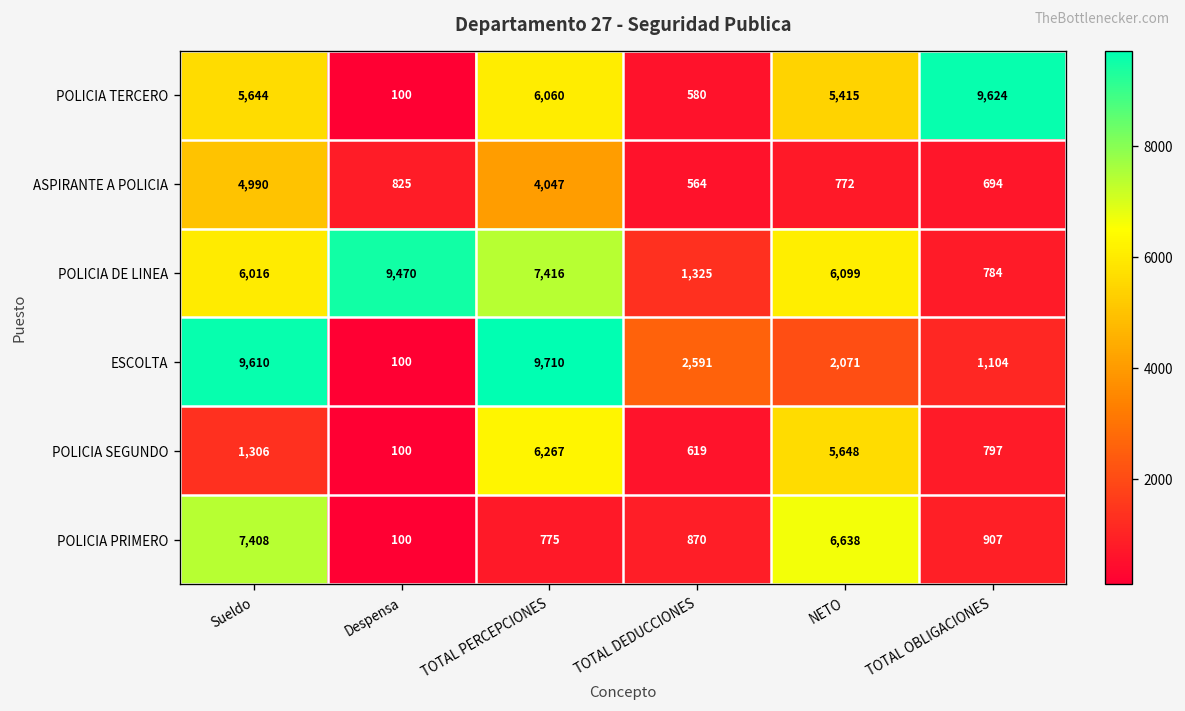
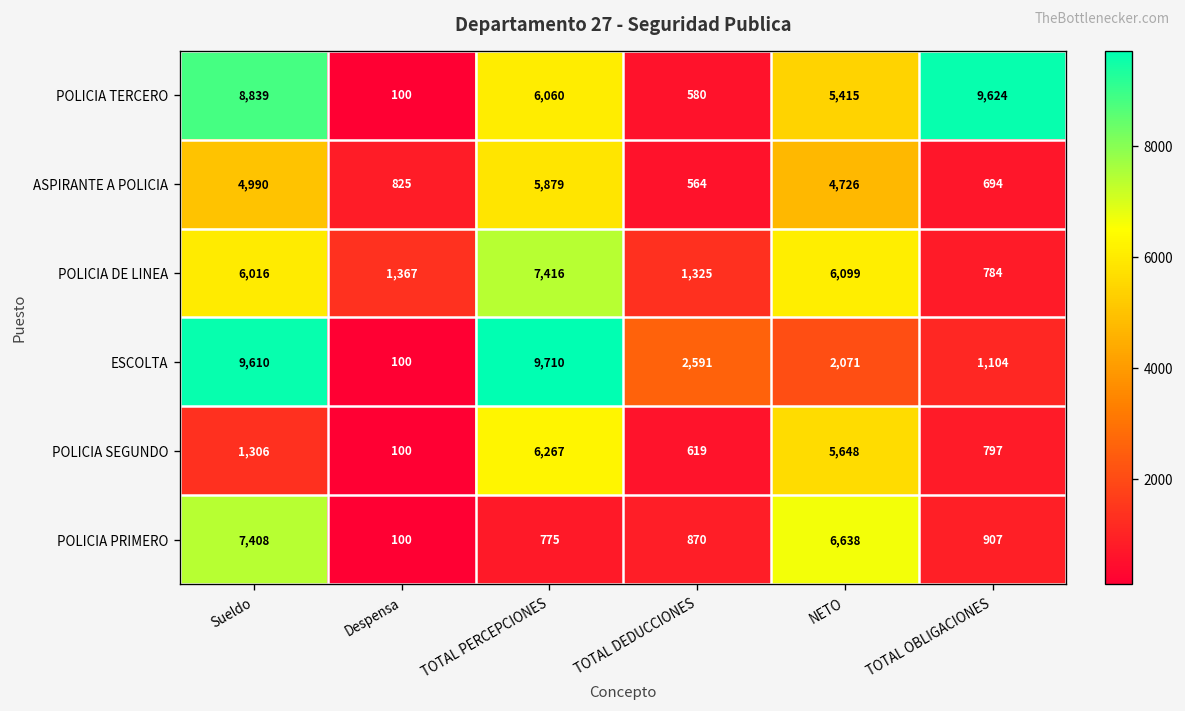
POLICIA TERCERO, Sueldo: 5,644 -> 8,839
ASPIRANTE A POLICIA, TOTAL PERCEPCIONES: 4,047 -> 5,879
ASPIRANTE A POLICIA, NETO: 772 -> 4,726
POLICIA DE LINEA, Despensa: 9,470 -> 1,367
